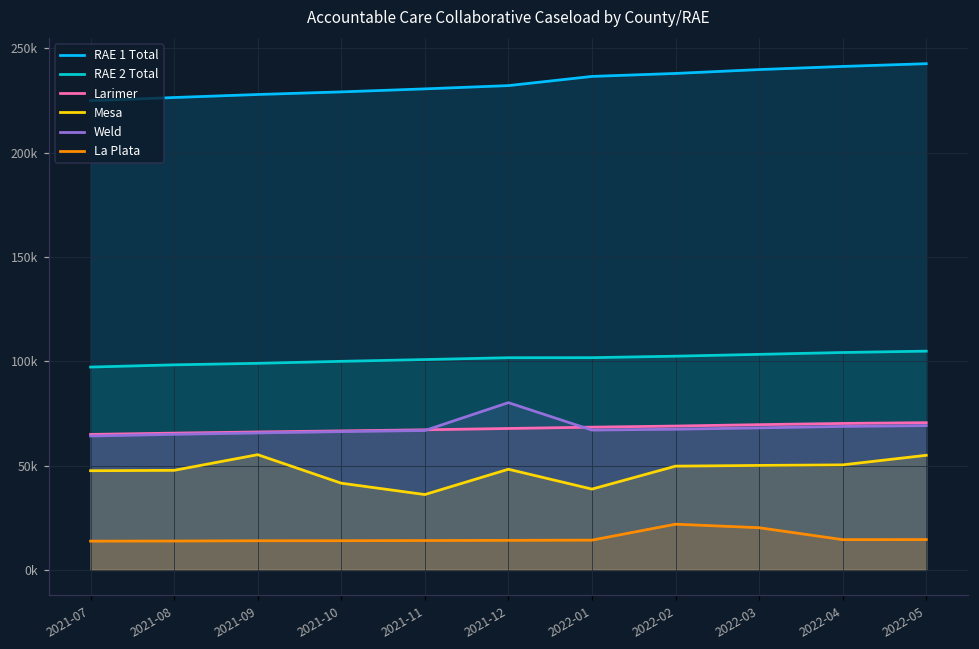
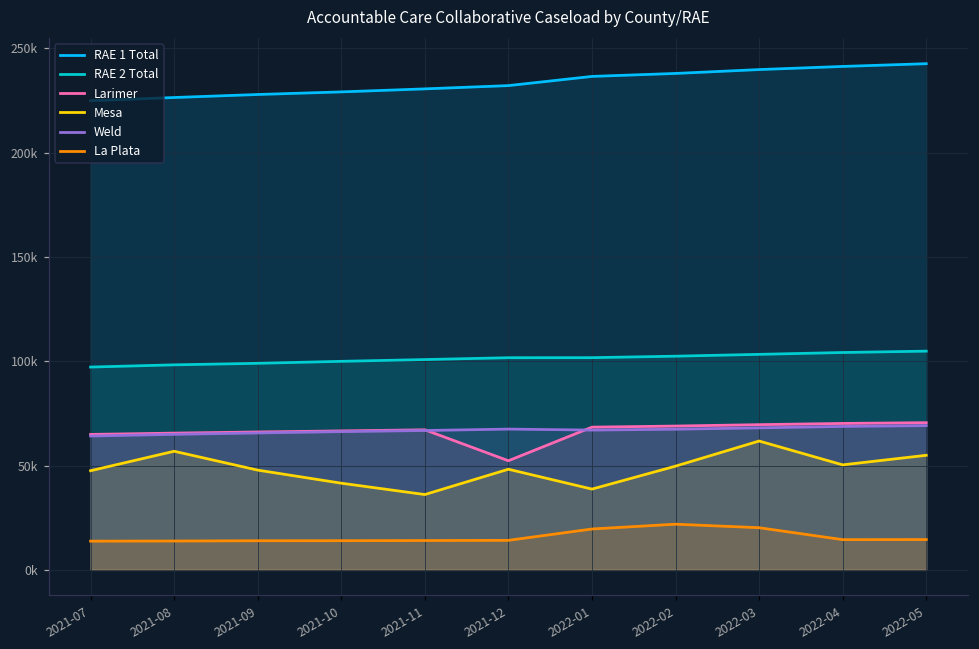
Mesa, 2021-08: 48000 -> 57000
Mesa, 2021-09: 55000 -> 48000
Larimer, 2021-12: 68000 -> 52000
Weld, 2021-12: 80000 -> 67000
La Plata, 2022-01: 14000 -> 20000
Mesa, 2022-03: 50000 -> 62000
